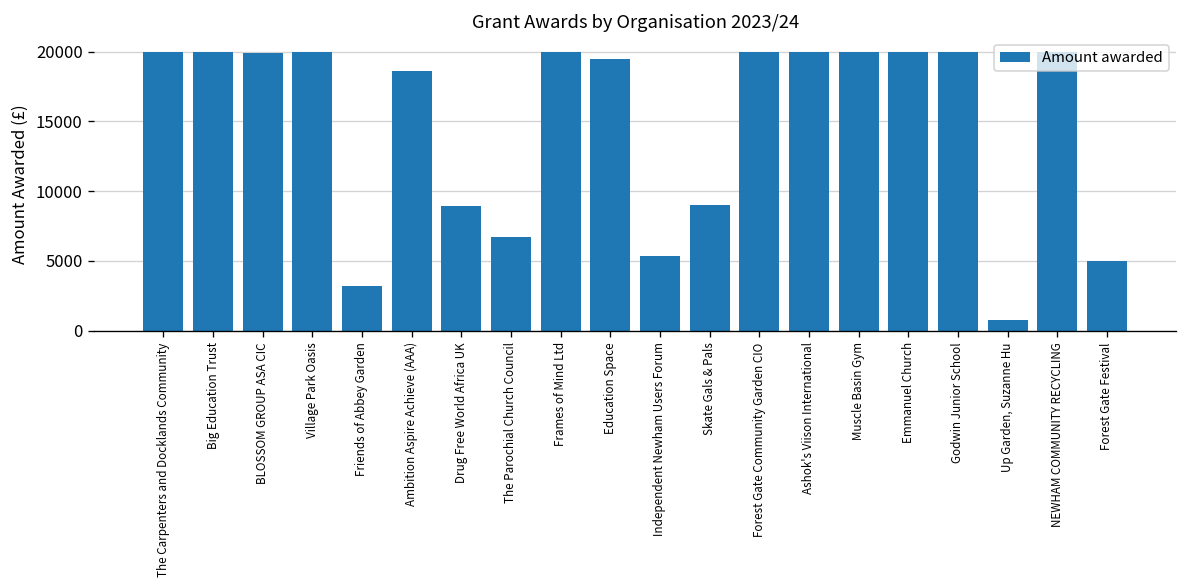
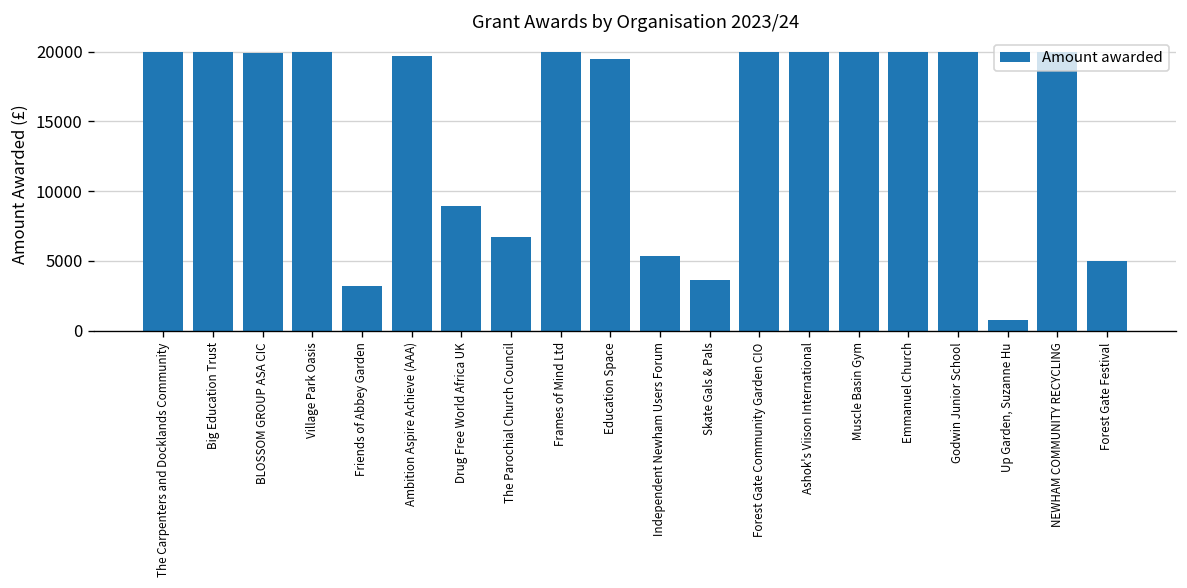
Ambition Aspire Achieve (AAA): 18600 -> 19700
Skate Gals & Pals: 9000 -> 3600
